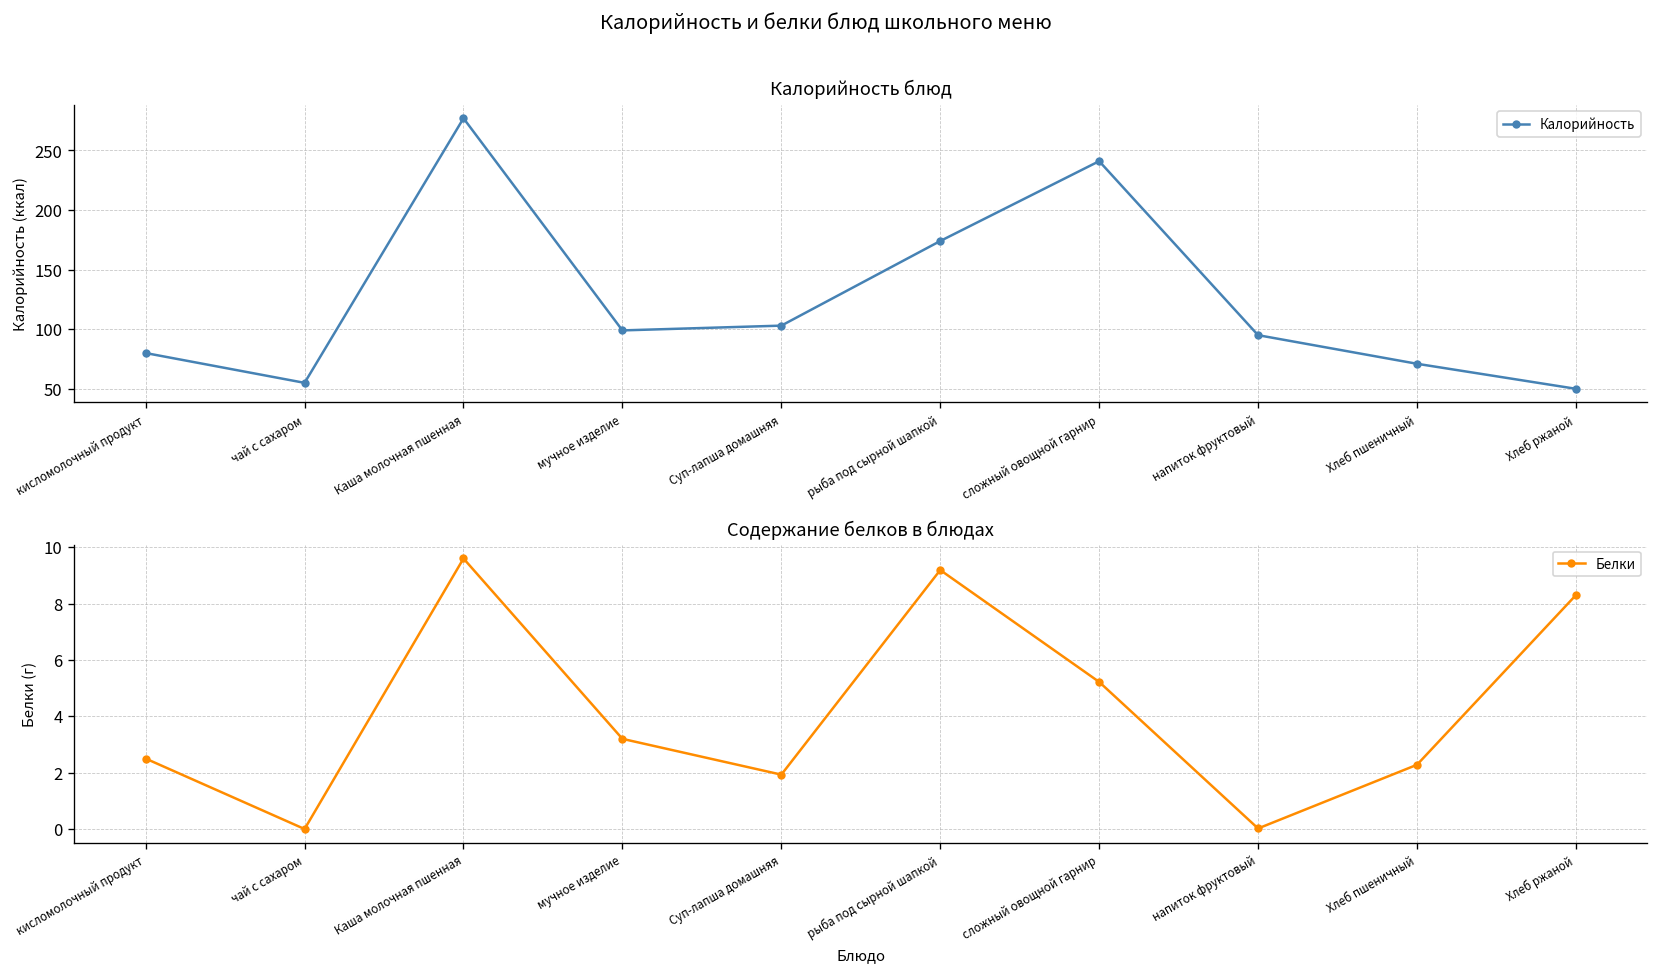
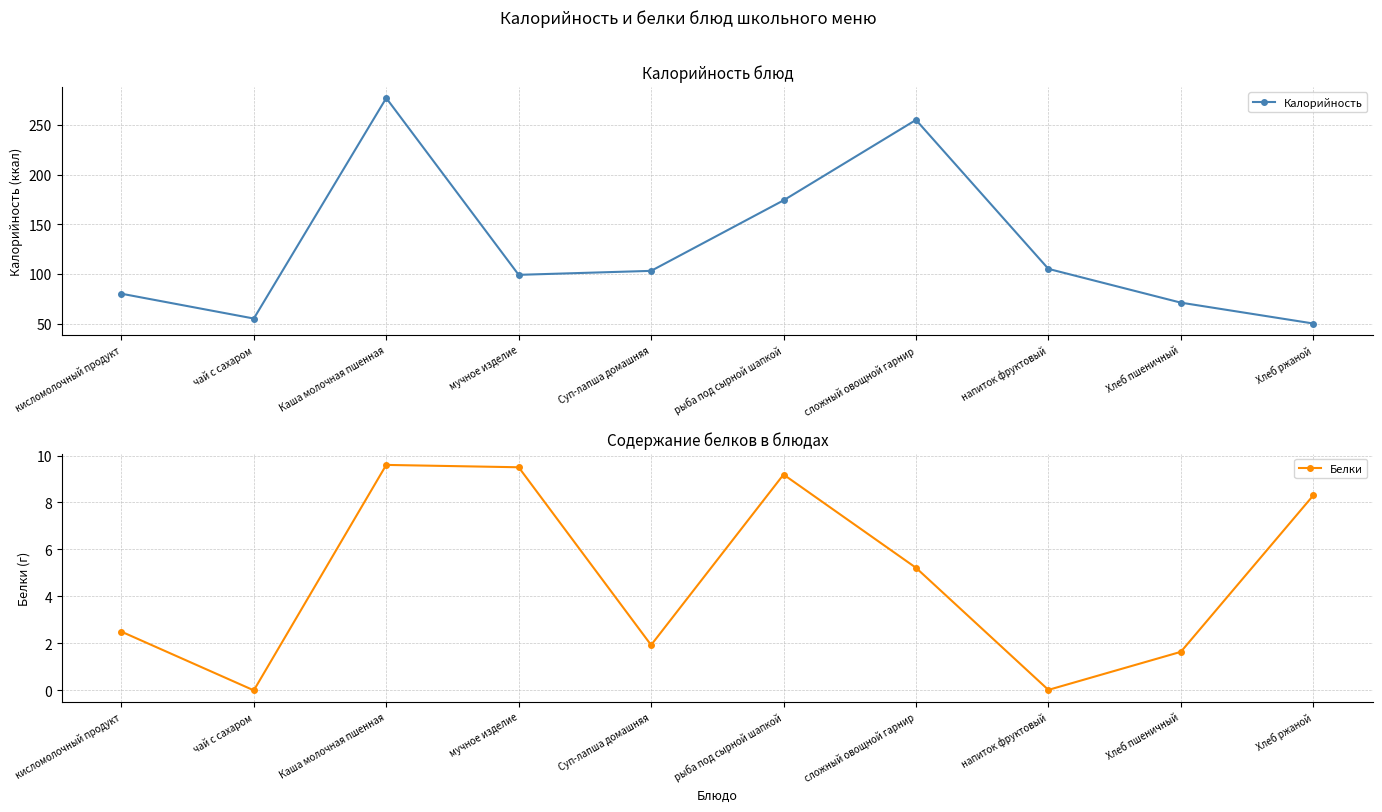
Калорийность блюд, сложный овощной гарнир: 240 -> 260
Калорийность блюд, напиток фруктовый: 100 -> 110
Содержание белков в блюдах, мучное изделие: 3.2 -> 9.5
Содержание белков в блюдах, Хлеб пшеничный: 2.3 -> 1.6
